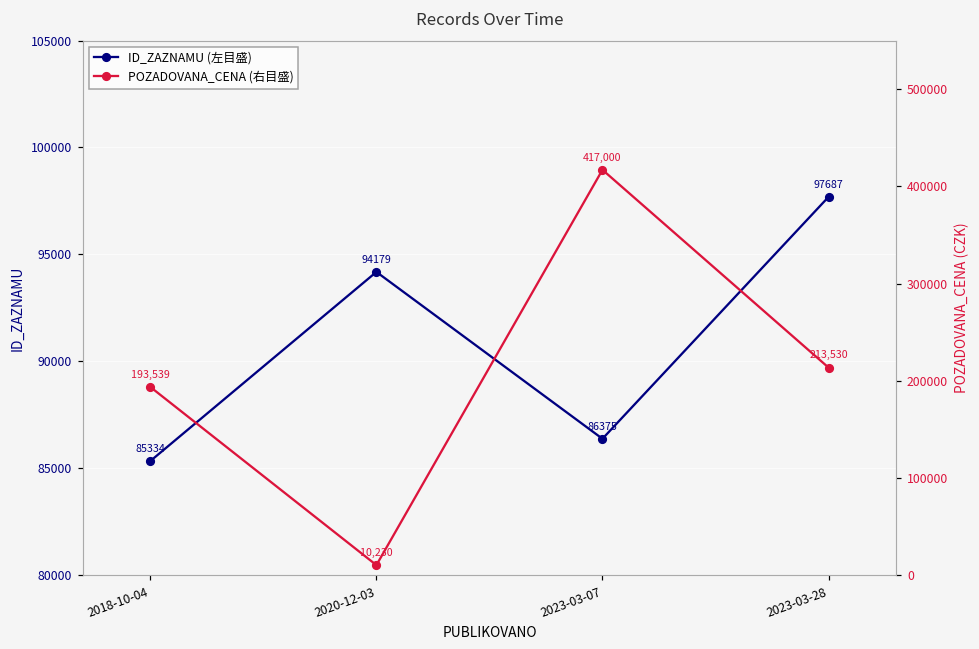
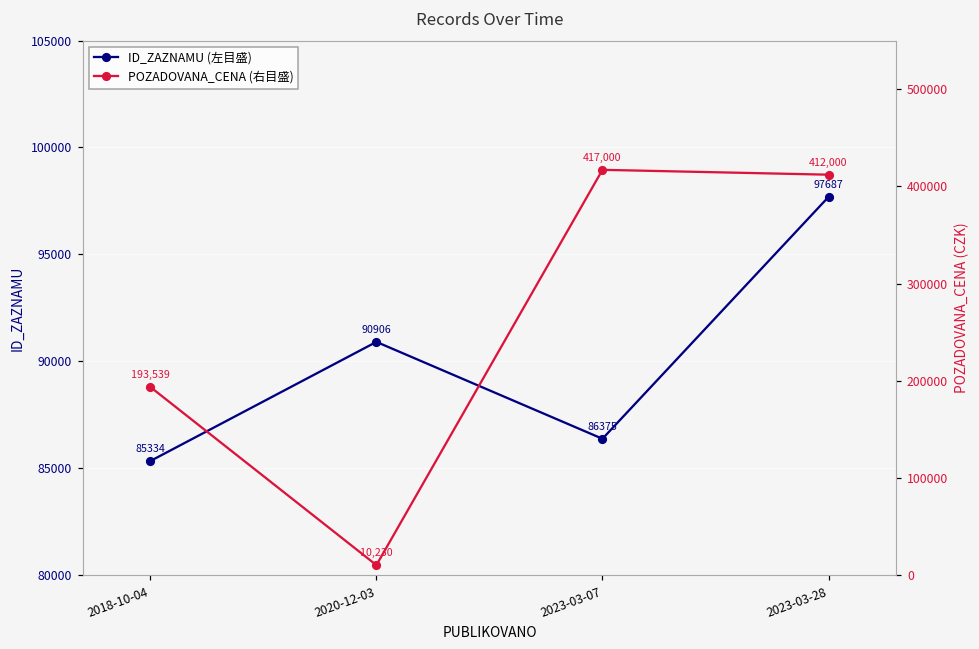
ID_ZAZNAMU (左目盛), 2020-12-03: 94179 -> 90906
POZADOVANA_CENA (右目盛), 2023-03-28: 213,530 -> 412,000
